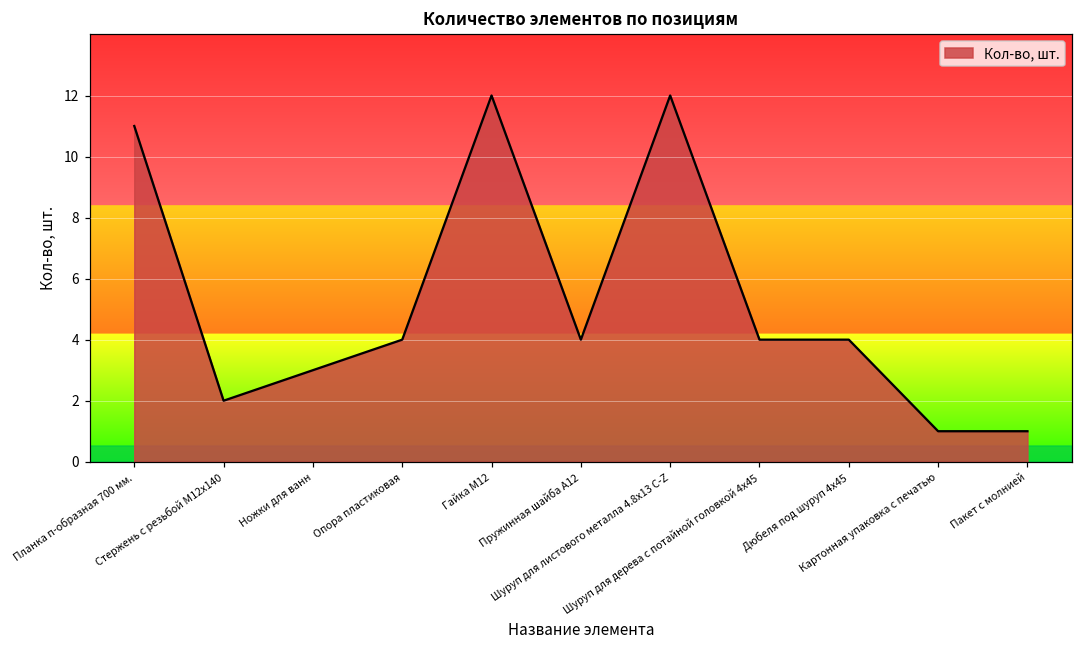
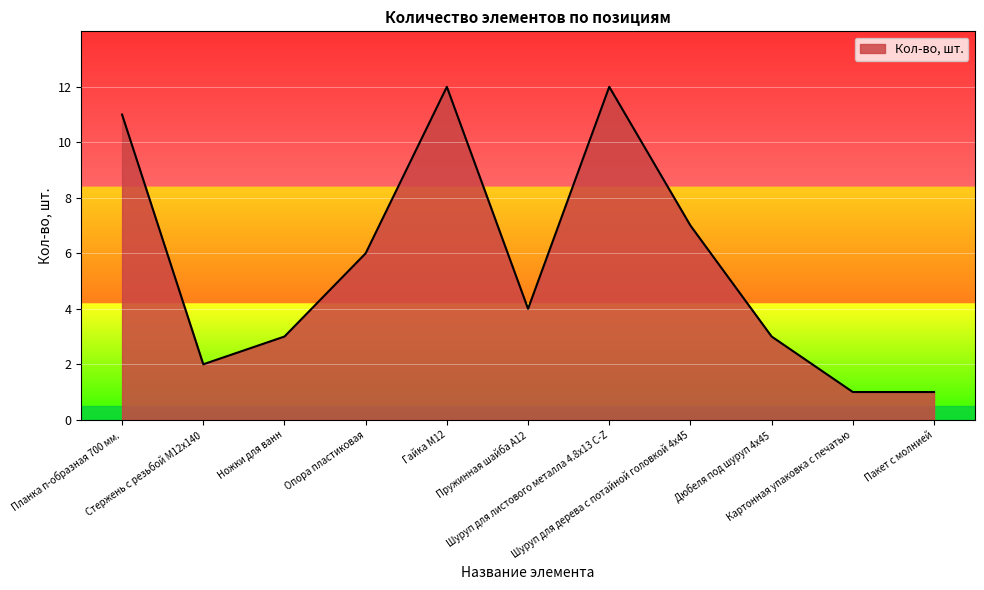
Опора пластиковая: 4 -> 6
Шуруп для дерева с потайной головкой 4x45: 4 -> 7
Дюбеля под шуруп 4x45: 4 -> 3
